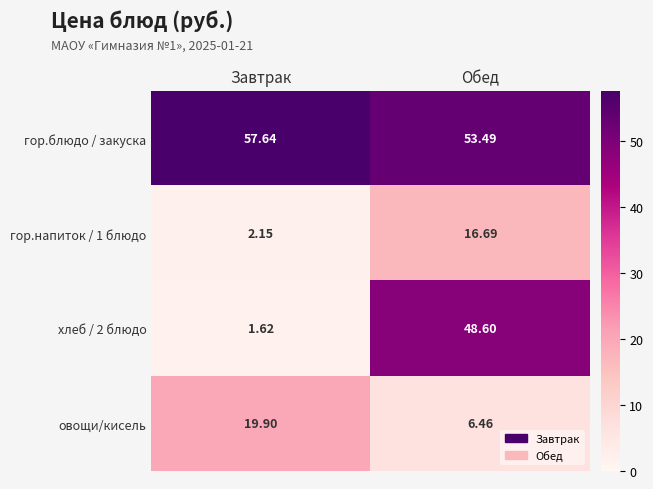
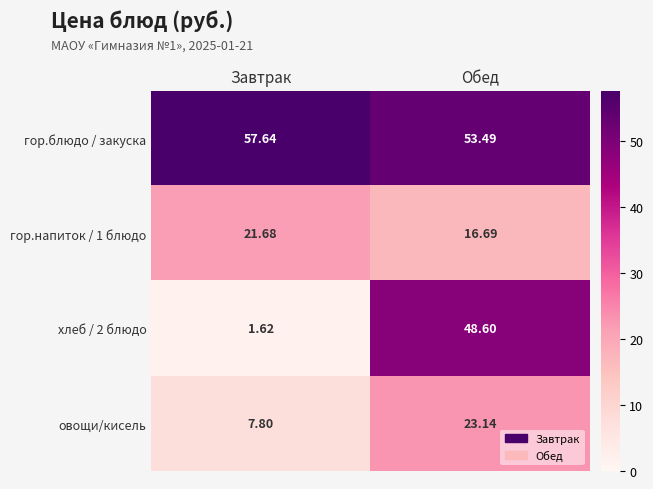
гор.напиток / 1 блюдо, Завтрак: 2.15 -> 21.68
овощи/кисель, Завтрак: 19.90 -> 7.80
овощи/кисель, Обед: 6.46 -> 23.14
